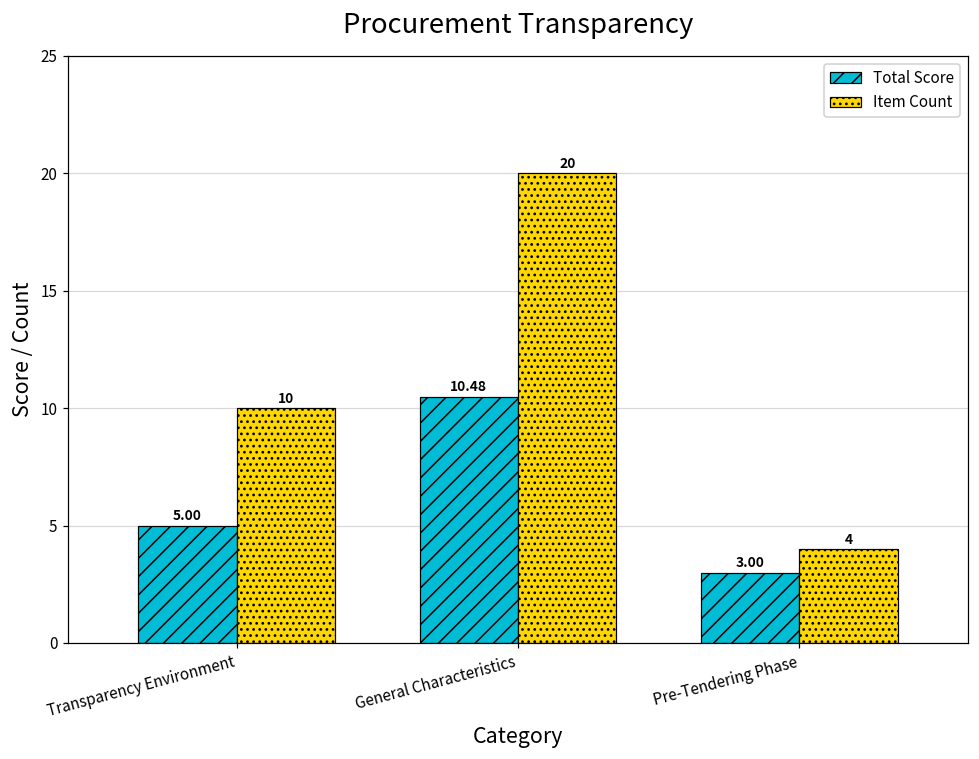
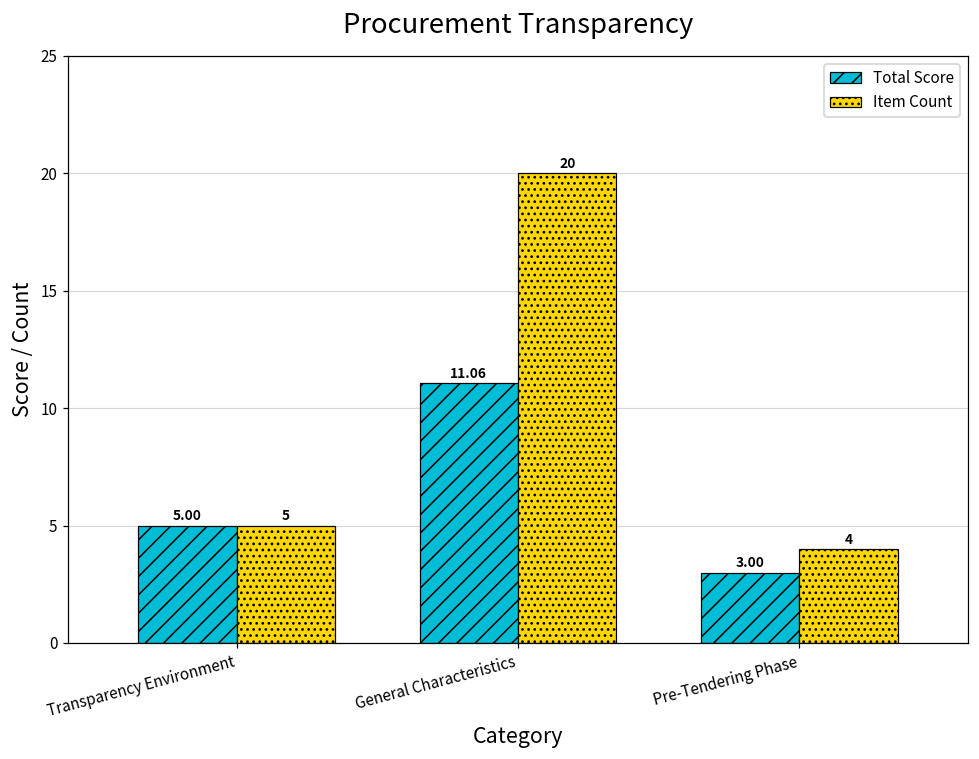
Item Count, Transparency Environment: 10 -> 5
Total Score, General Characteristics: 10.48 -> 11.06
